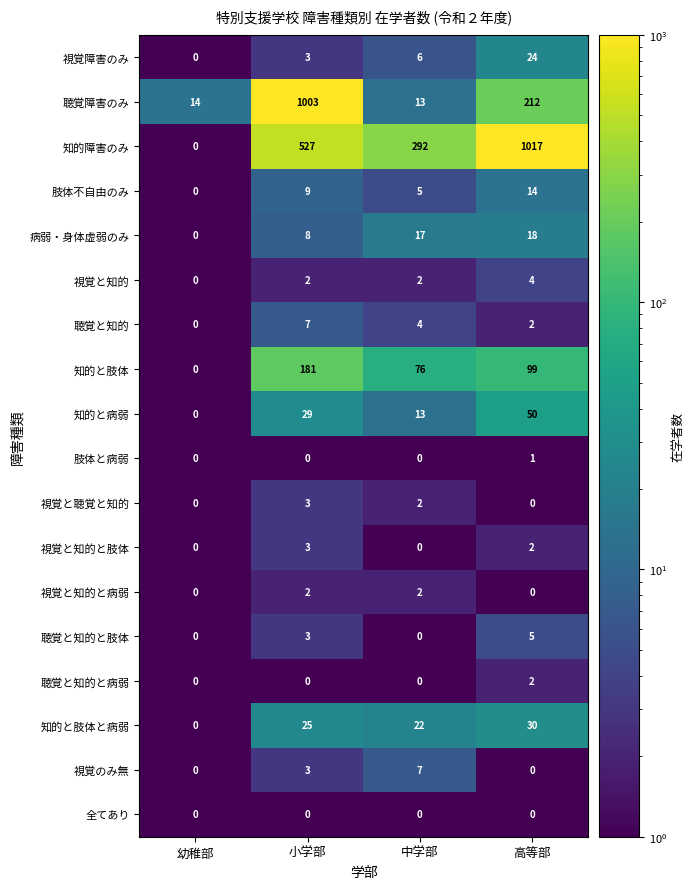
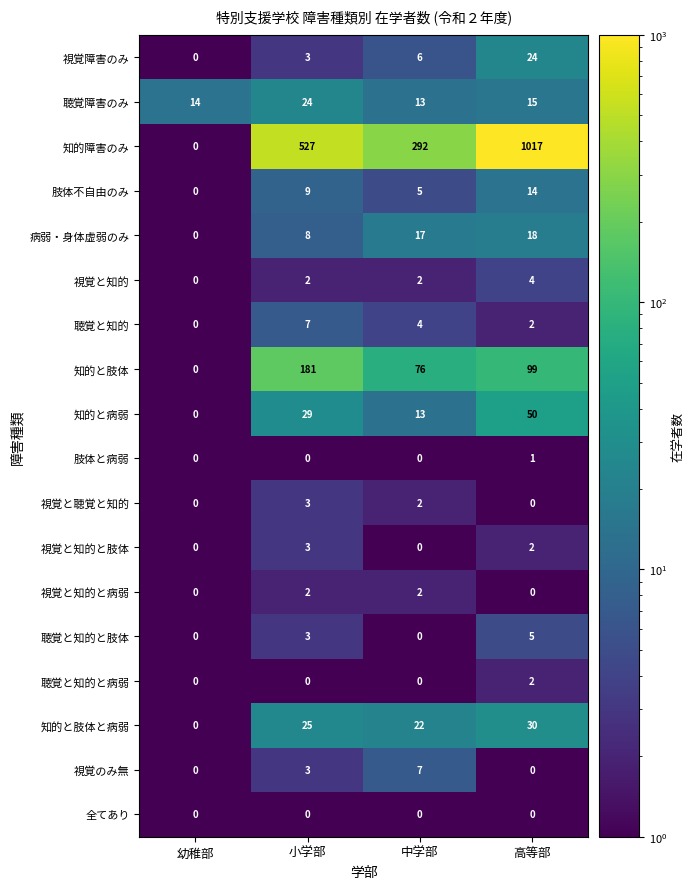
聴覚障害のみ, 小学部: 1003 -> 24
聴覚障害のみ, 高等部: 212 -> 15
